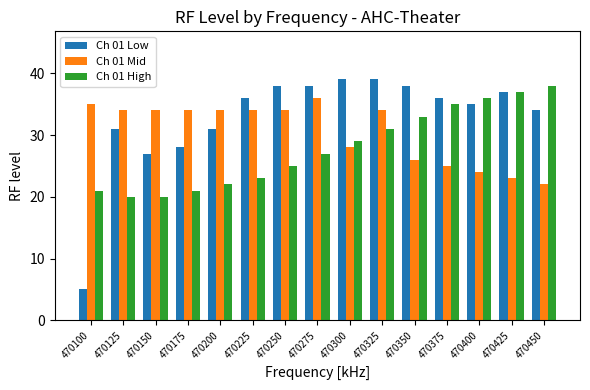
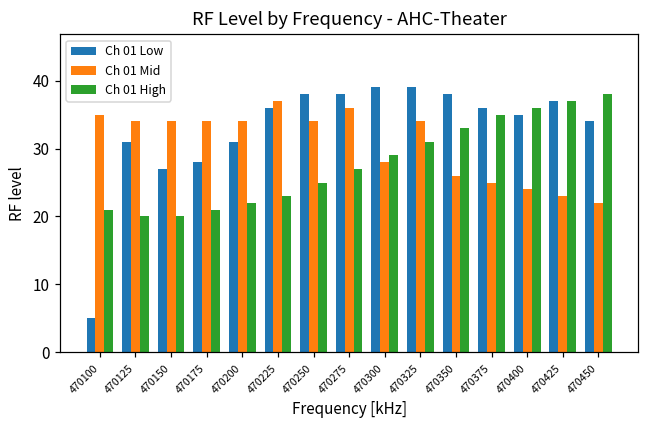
Ch 01 Mid, 470225: 34 -> 37
